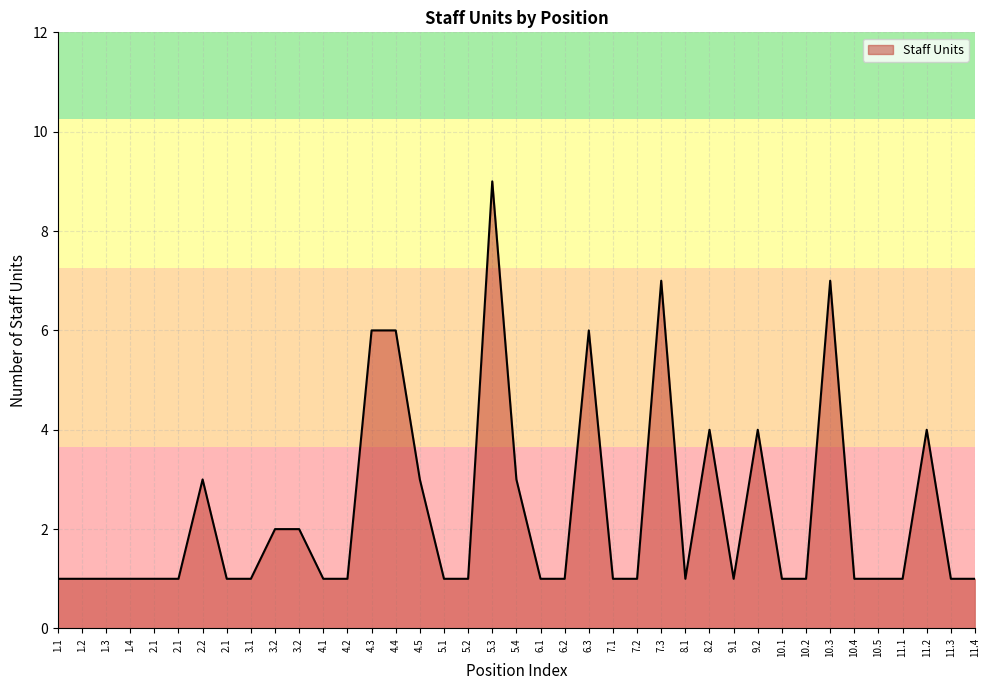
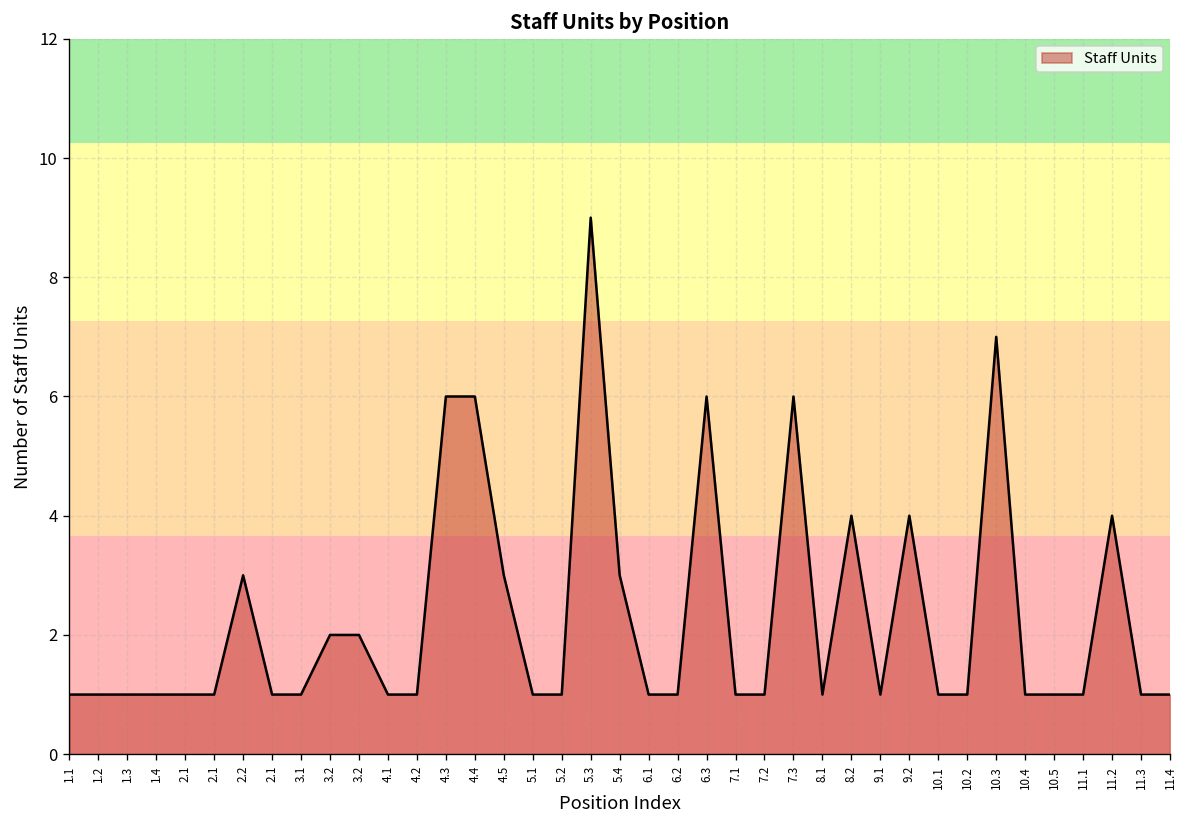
7.3: 7 -> 6
